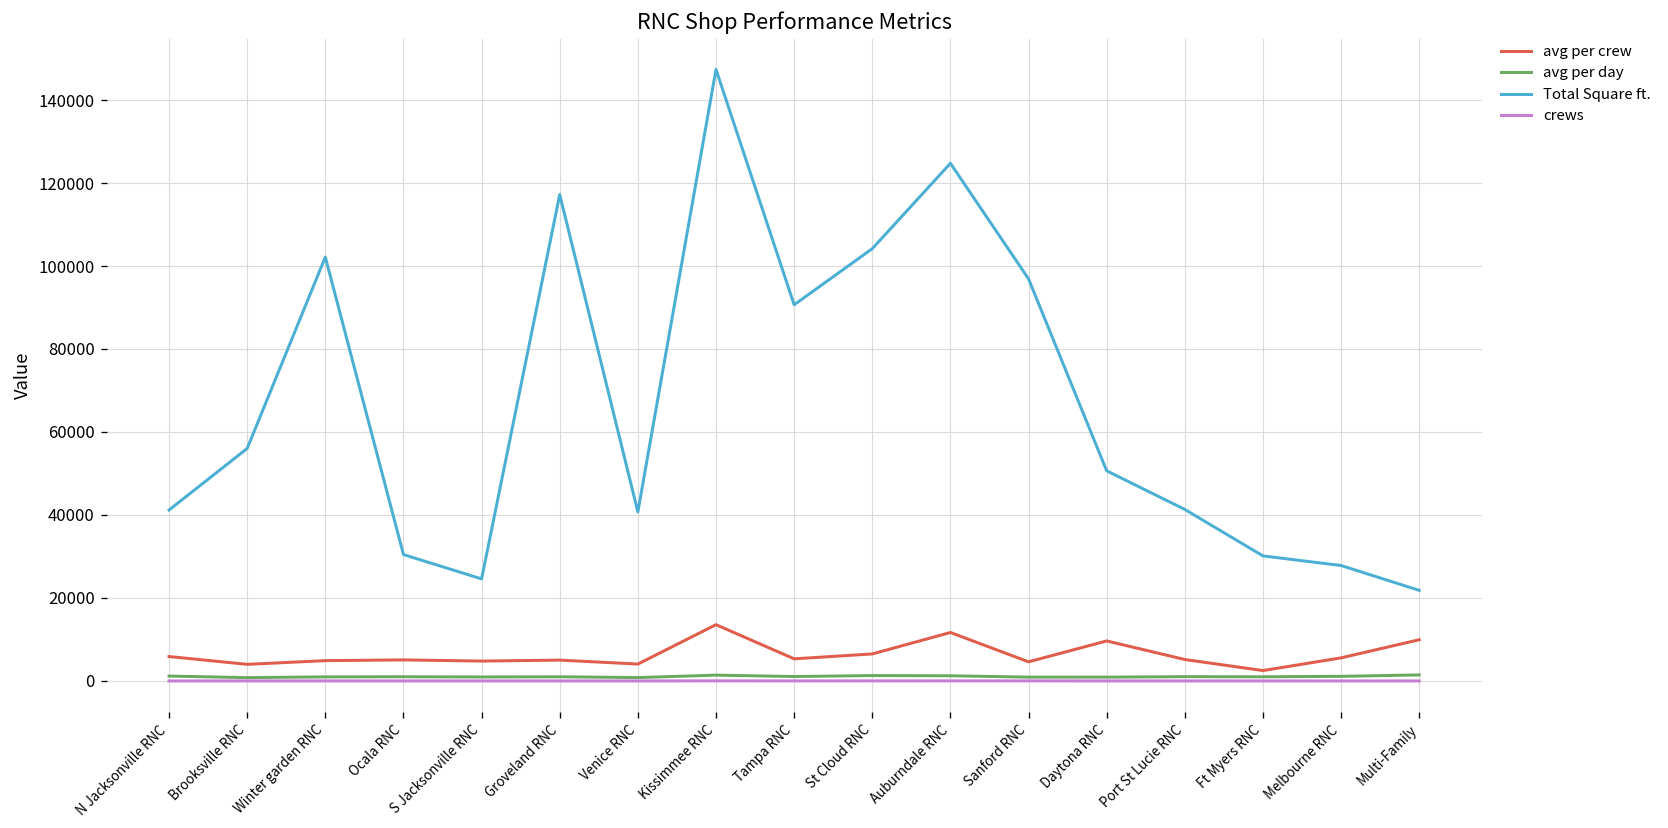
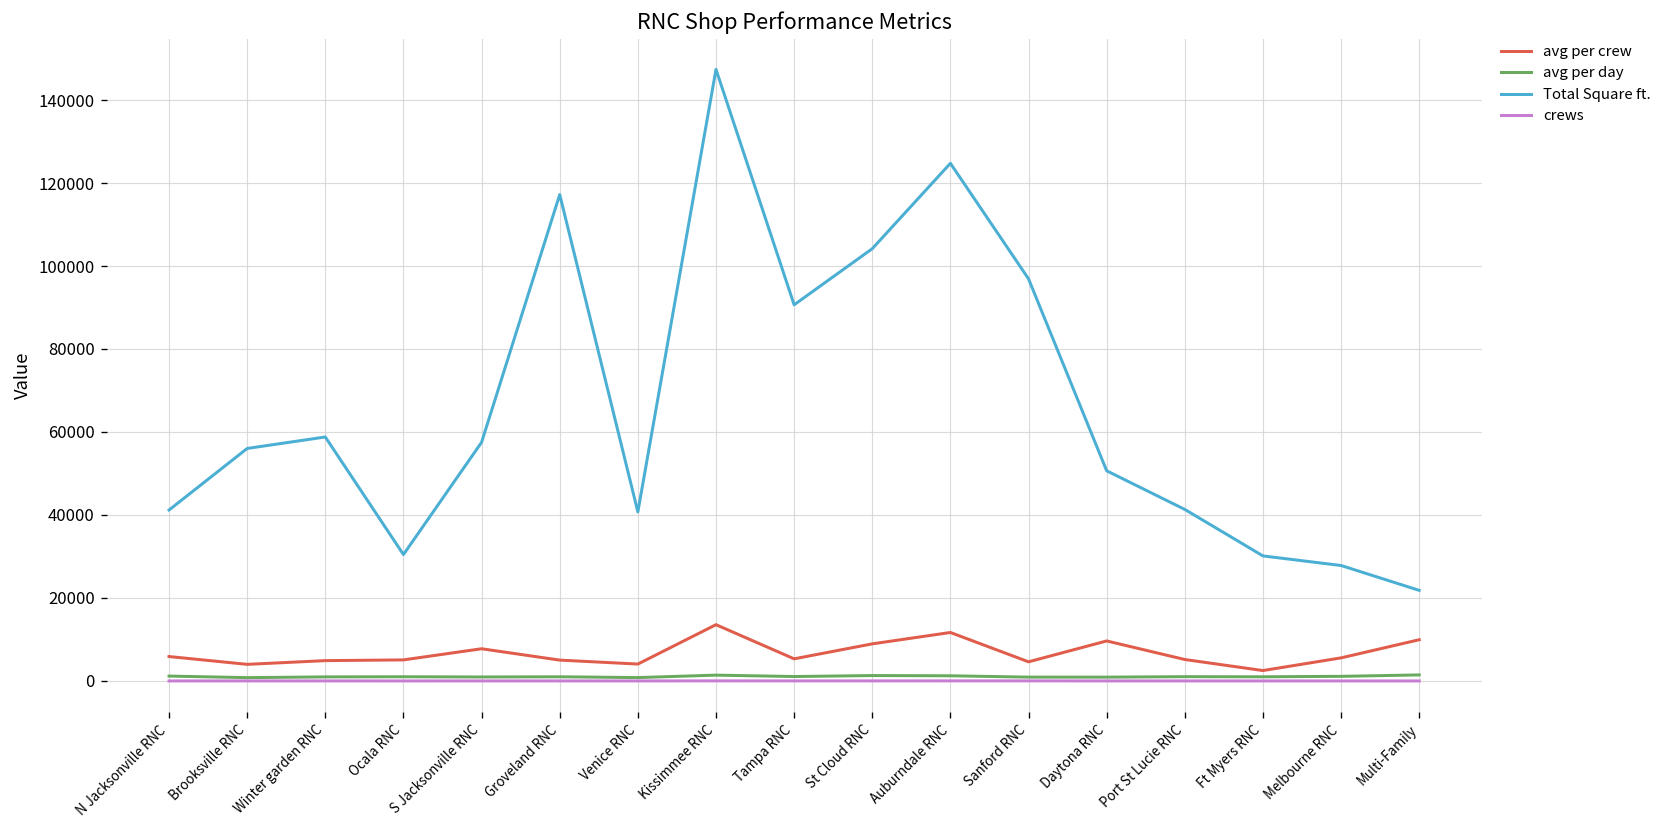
Total Square ft., Winter garden RNC: 102000 -> 59000
avg per crew, S Jacksonville RNC: 5000 -> 8000
Total Square ft., S Jacksonville RNC: 25000 -> 58000
avg per crew, St Cloud RNC: 7000 -> 9000
